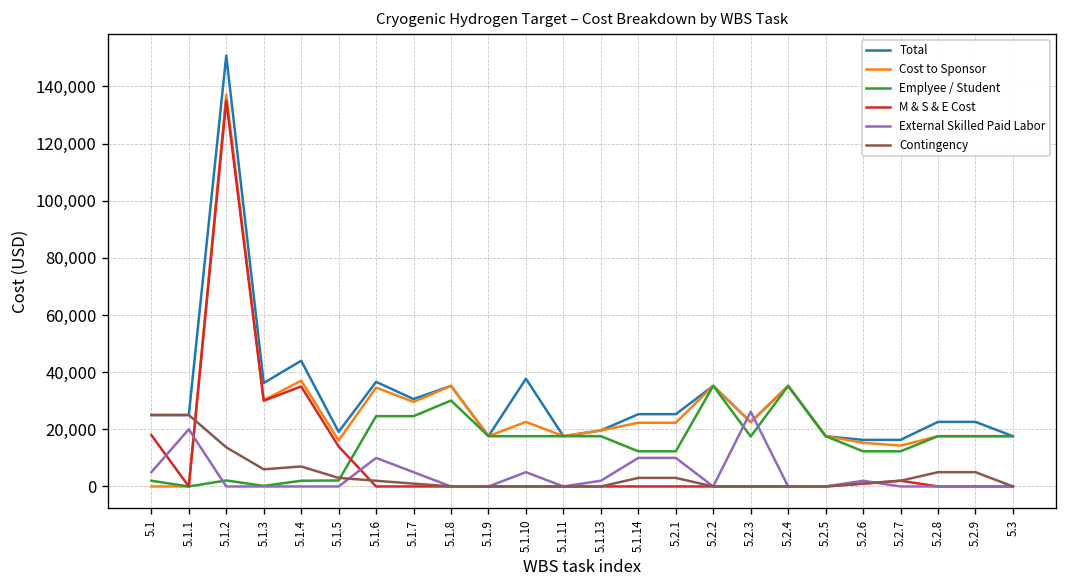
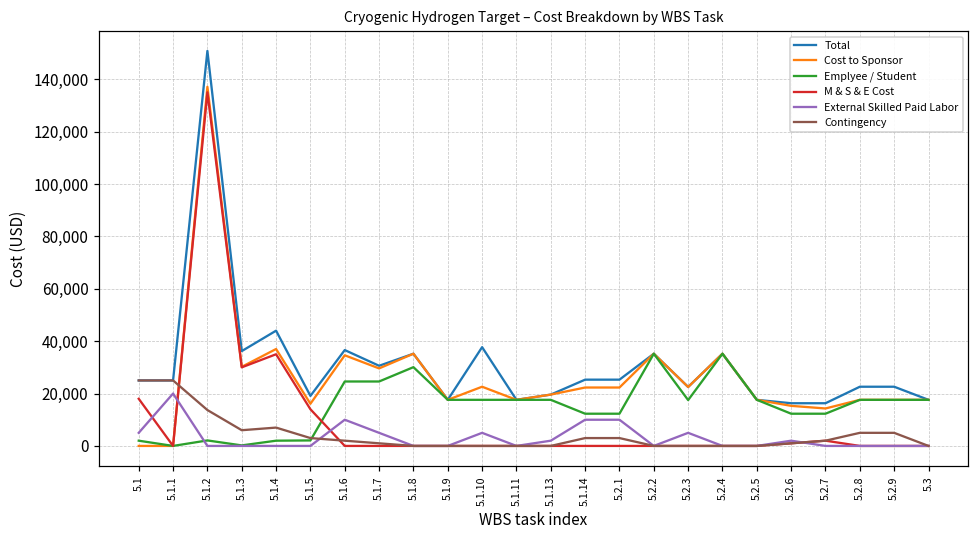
External Skilled Paid Labor, 5.2.3: 26,000 -> 5,000
